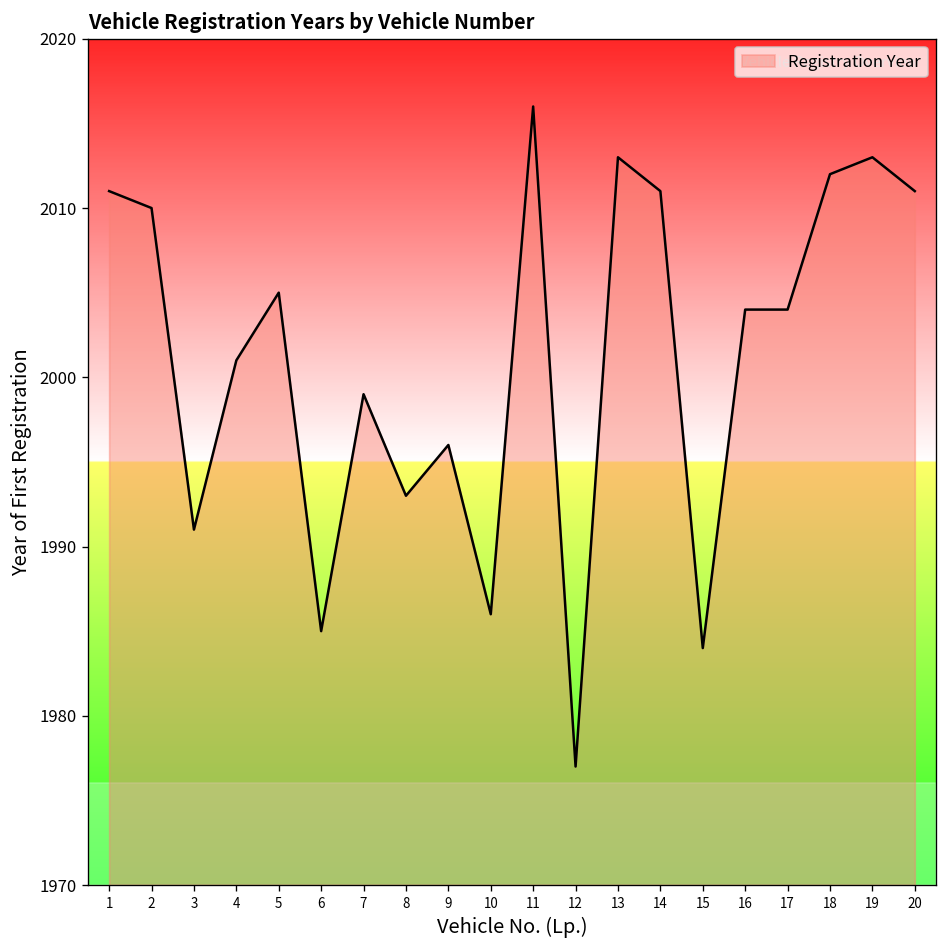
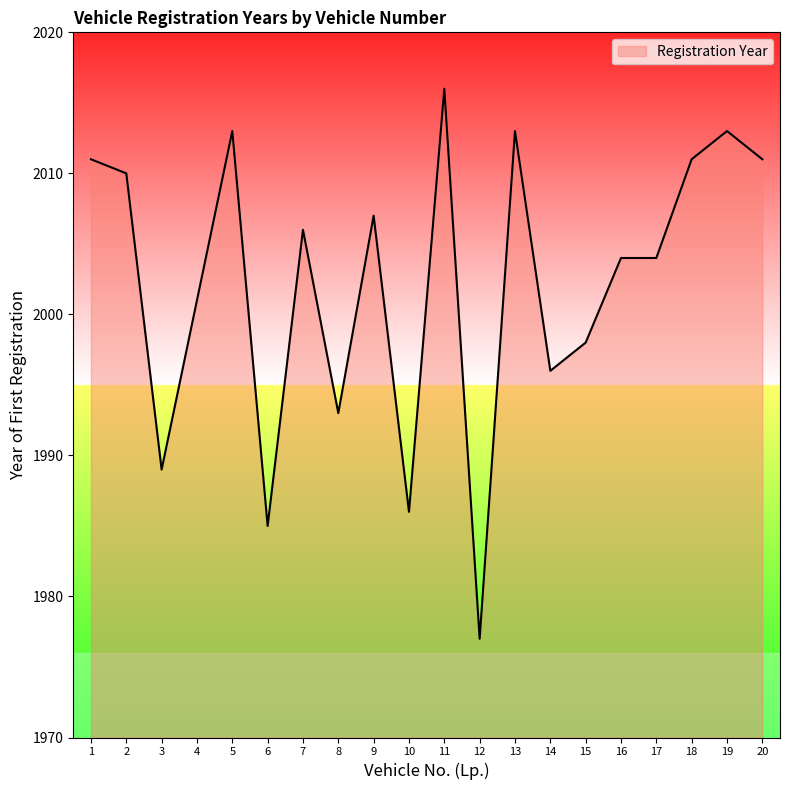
3: 1991 -> 1989
5: 2005 -> 2013
7: 1999 -> 2006
9: 1996 -> 2007
14: 2011 -> 1996
15: 1984 -> 1998
18: 2012 -> 2011
